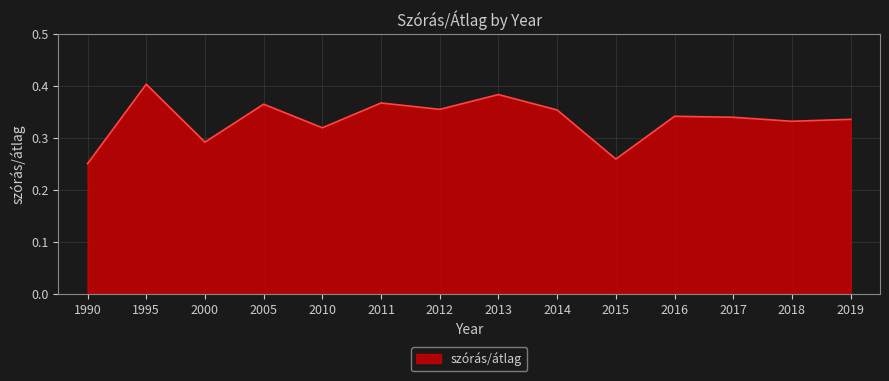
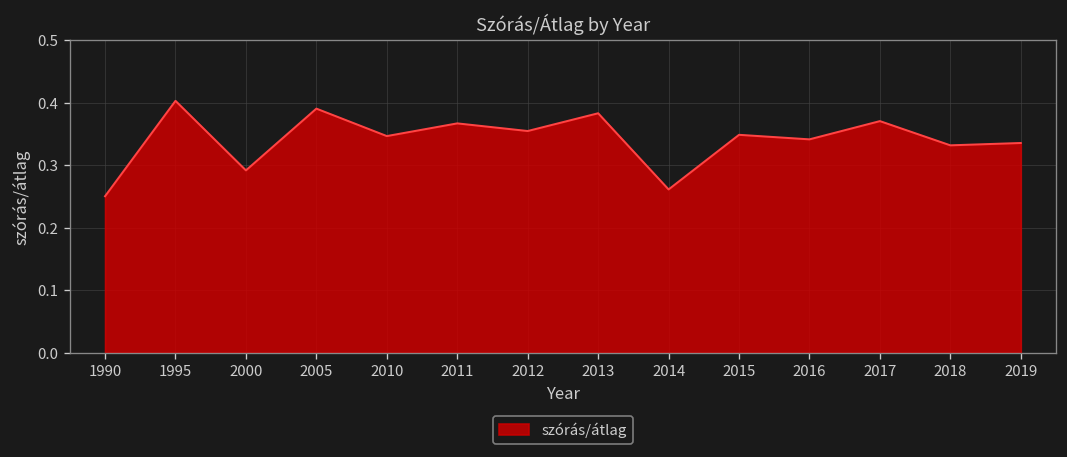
2005: 0.36 -> 0.39
2010: 0.32 -> 0.35
2014: 0.35 -> 0.26
2015: 0.26 -> 0.35
2017: 0.34 -> 0.37
